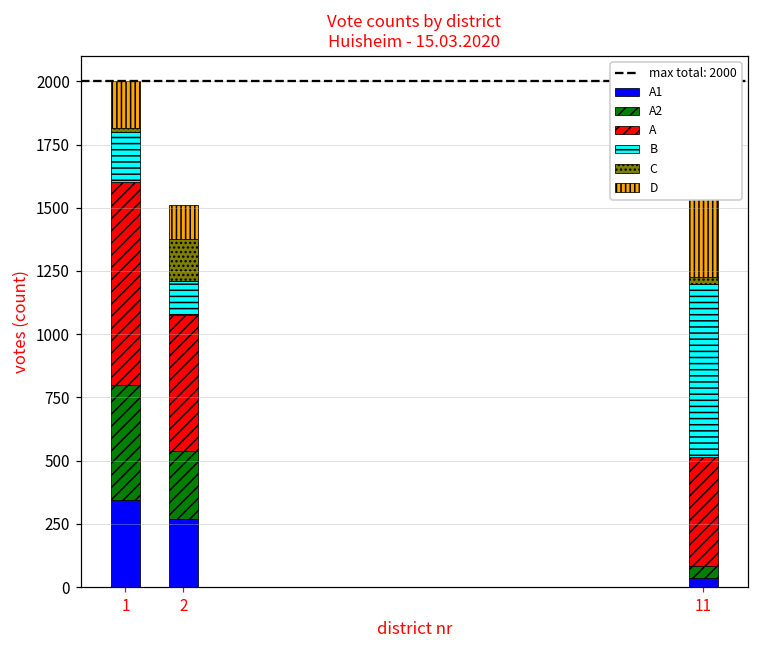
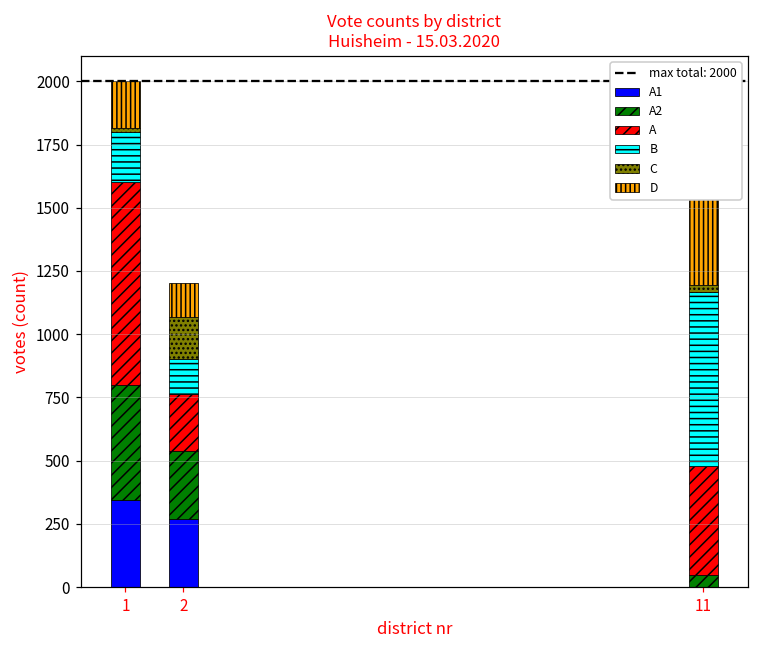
A, 2: 540 -> 230
A1, 11: 40 -> 0
